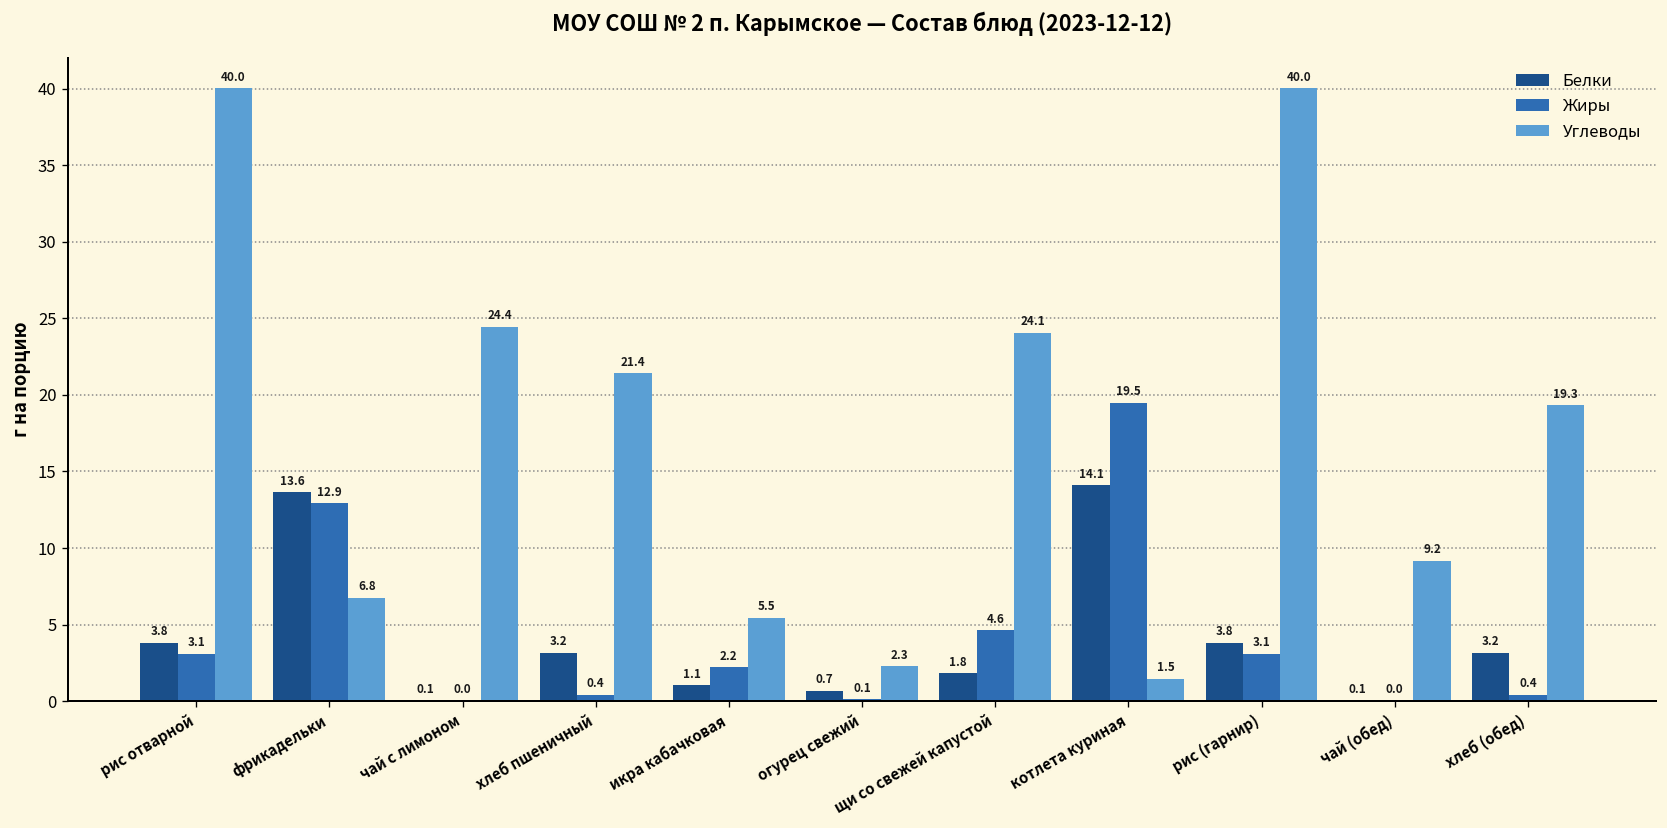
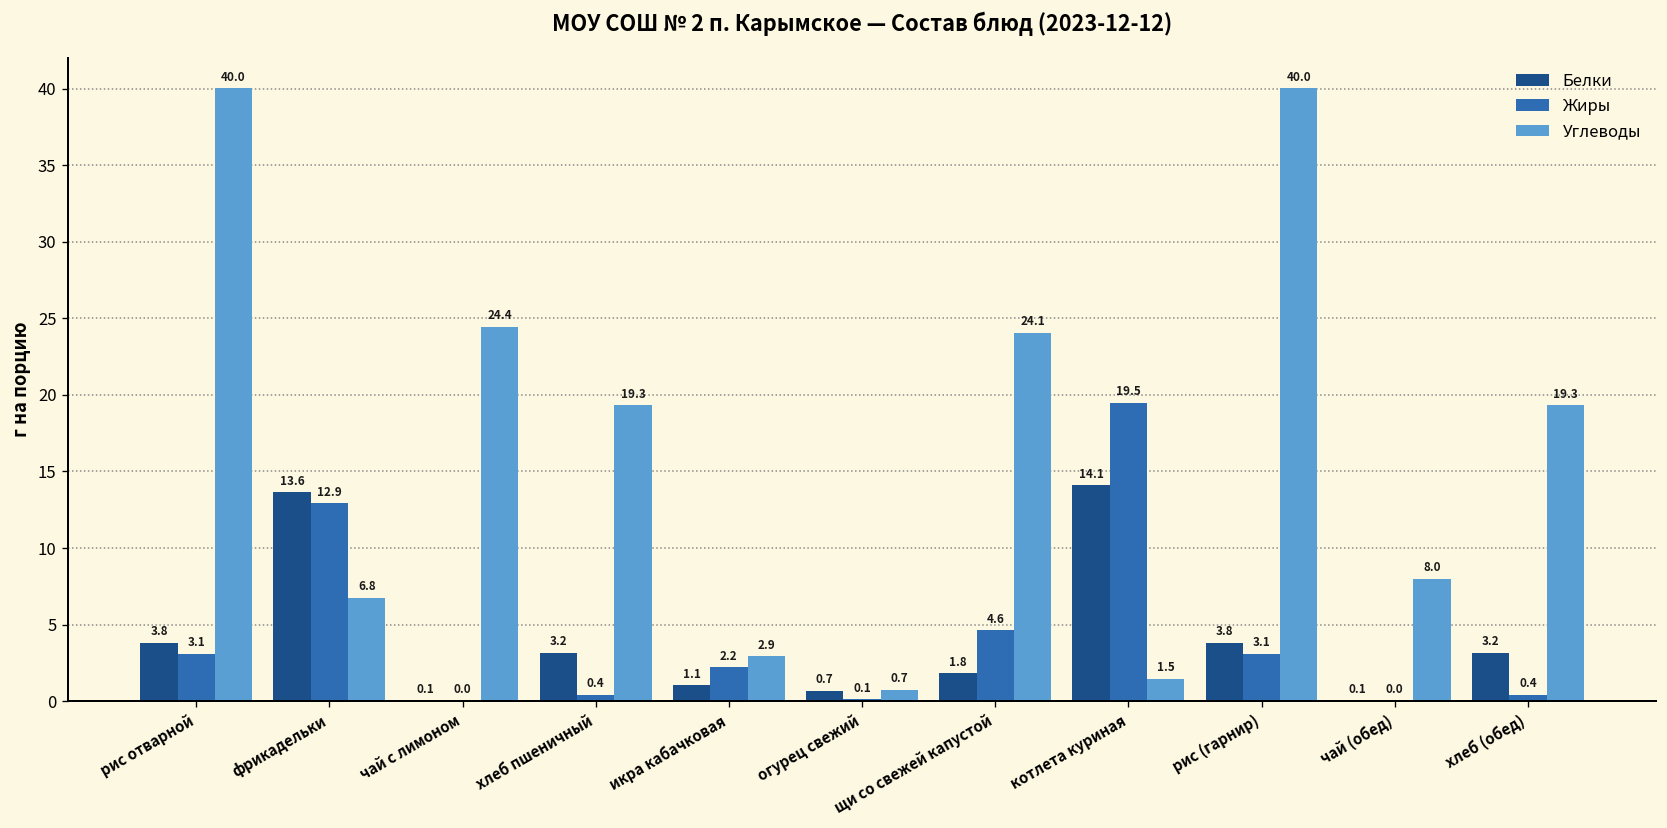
Углеводы, хлеб пшеничный: 21.4 -> 19.3
Углеводы, икра кабачковая: 5.5 -> 2.9
Углеводы, огурец свежий: 2.3 -> 0.7
Углеводы, чай (обед): 9.2 -> 8.0
